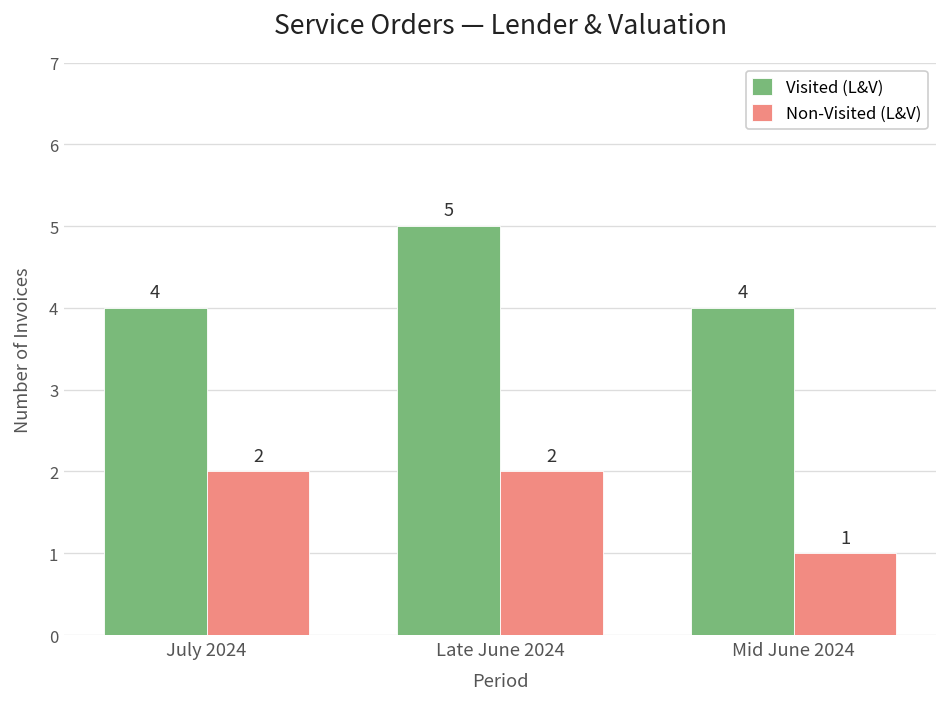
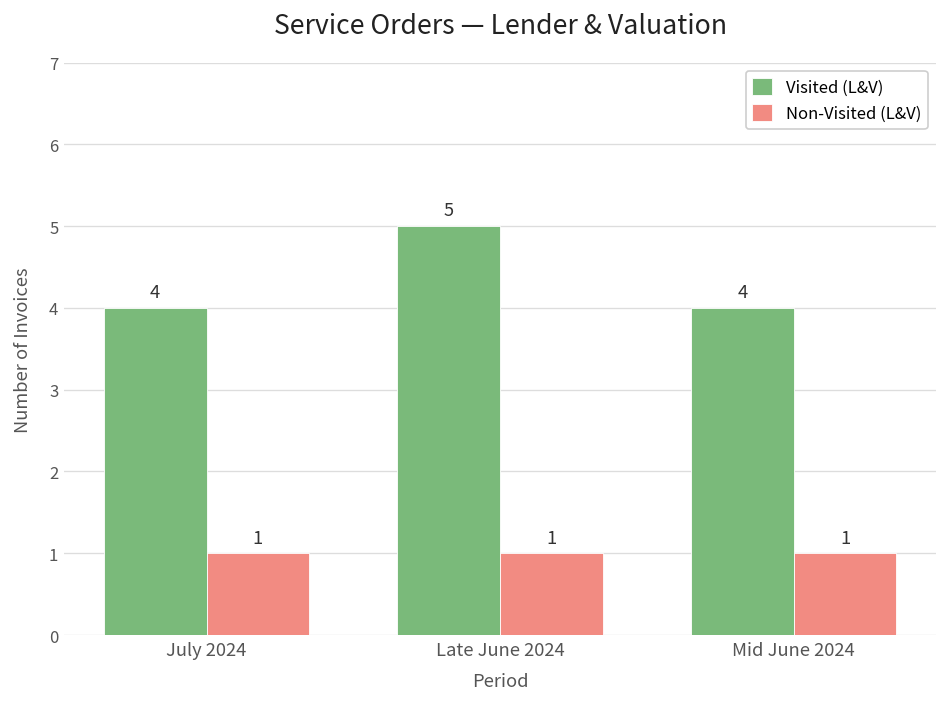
Non-Visited (L&V), July 2024: 2 -> 1
Non-Visited (L&V), Late June 2024: 2 -> 1
